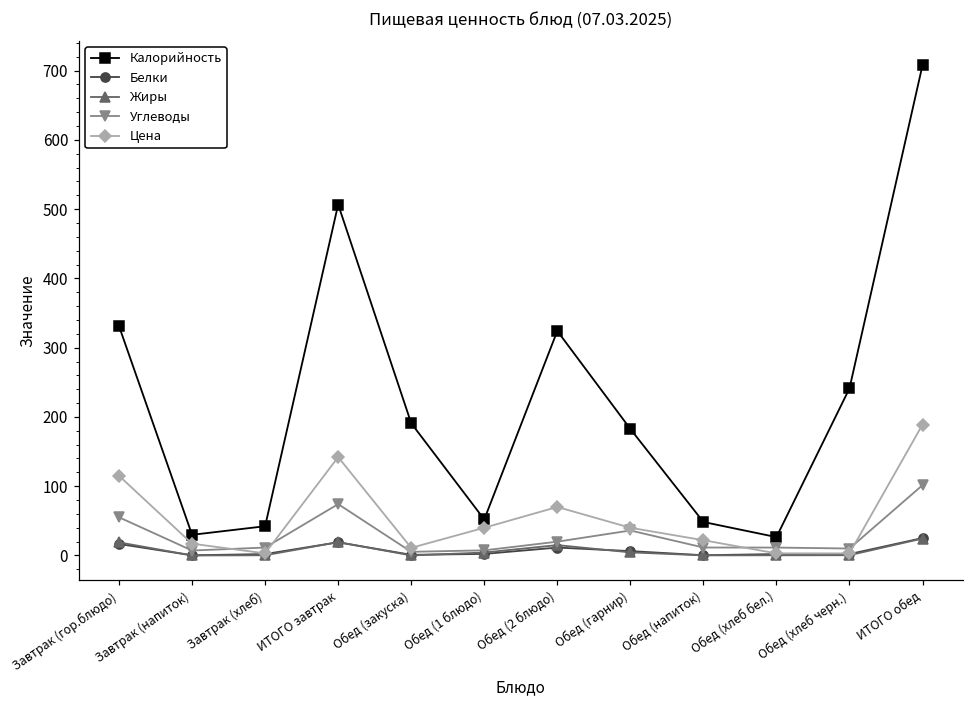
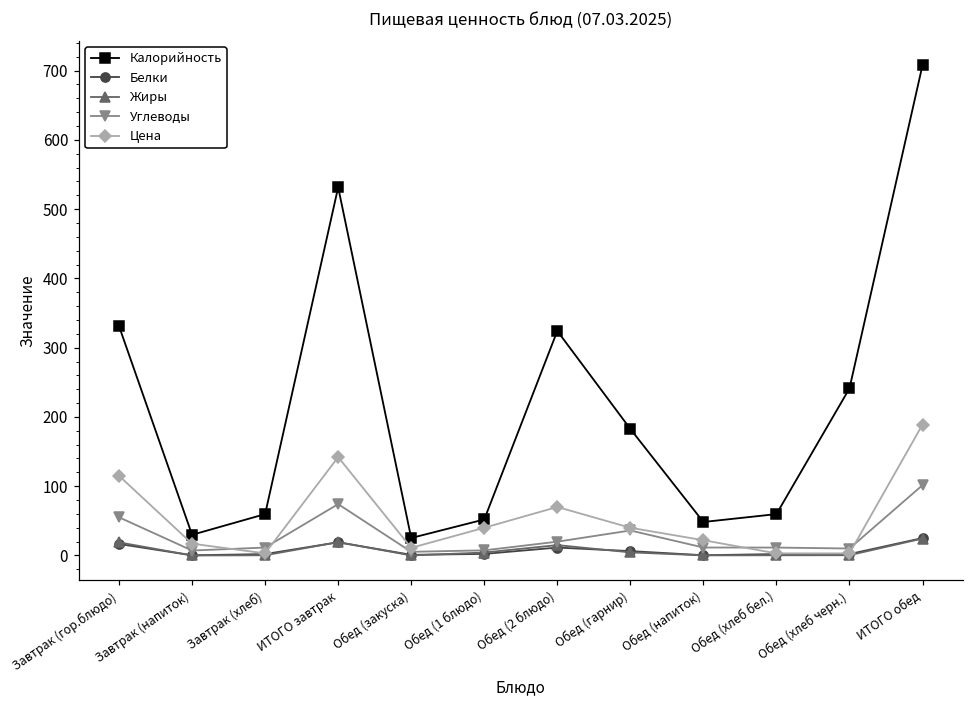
Калорийность, Завтрак (хлеб): 40 -> 60
Калорийность, ИТОГО завтрак: 510 -> 530
Калорийность, Обед (закуска): 190 -> 30
Калорийность, Обед (хлеб бел.): 30 -> 60
